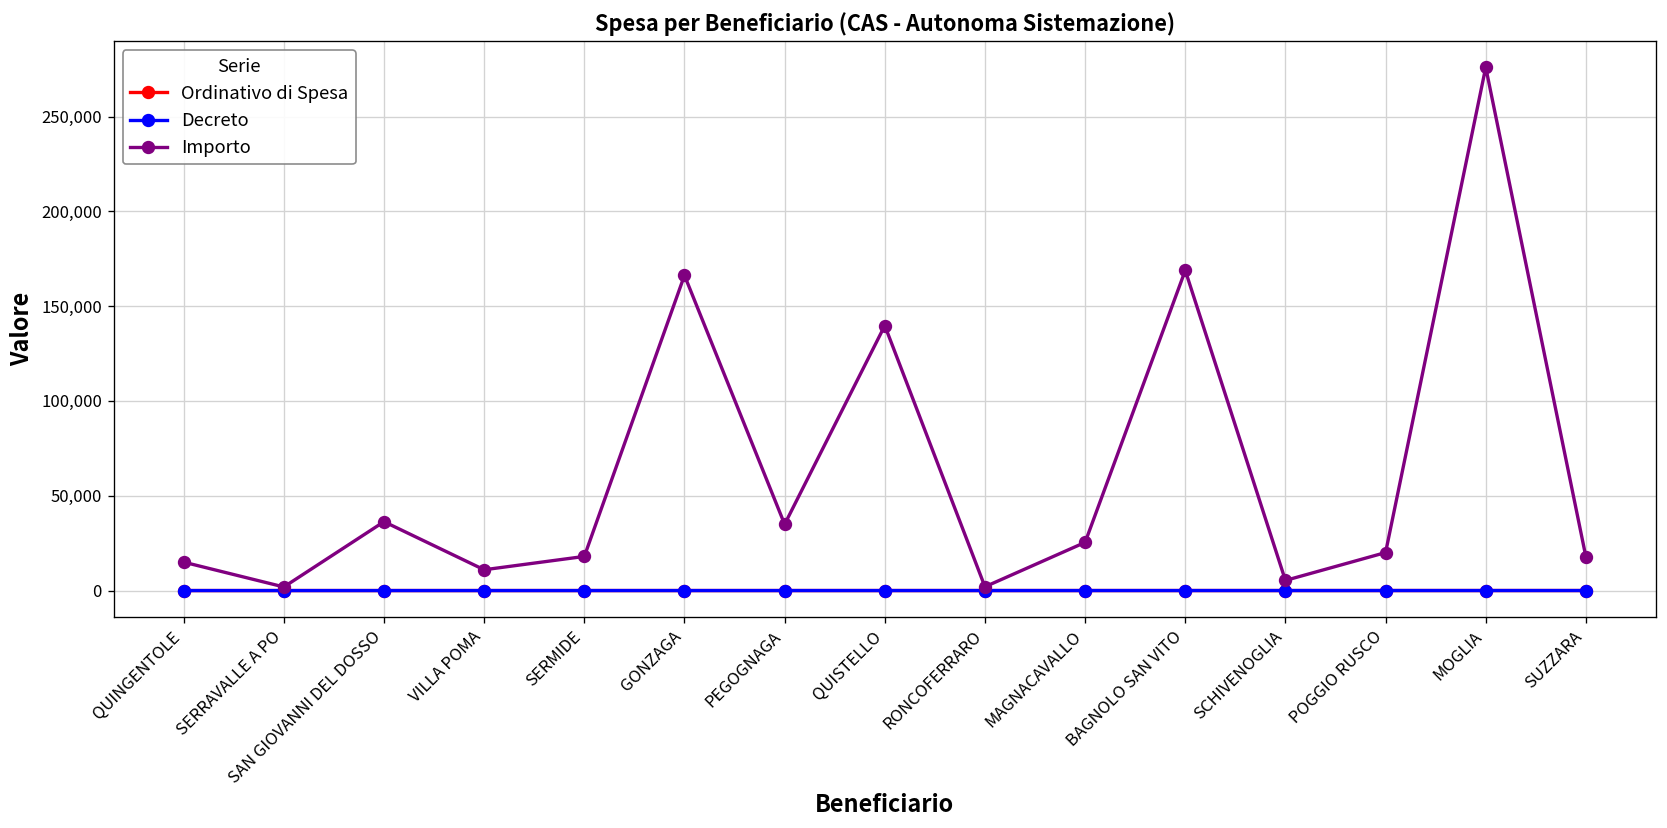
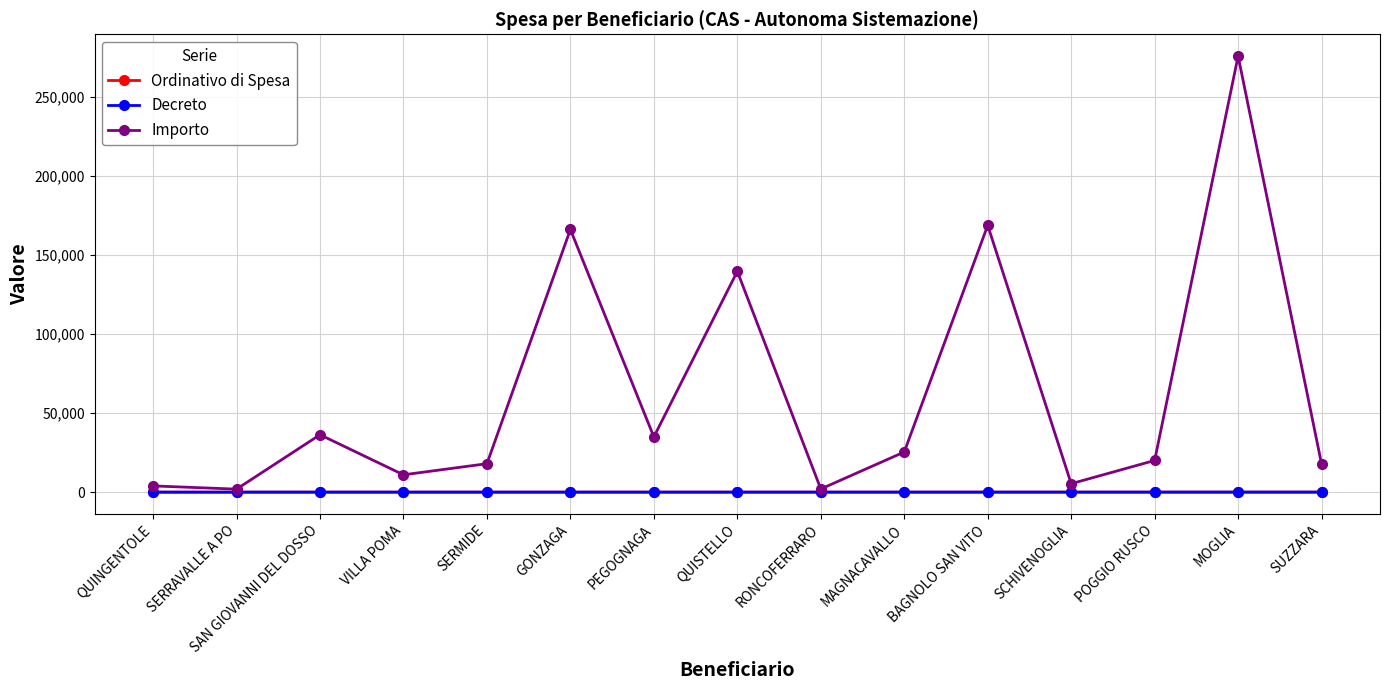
Importo, QUINGENTOLE: 15,000 -> 4,000
